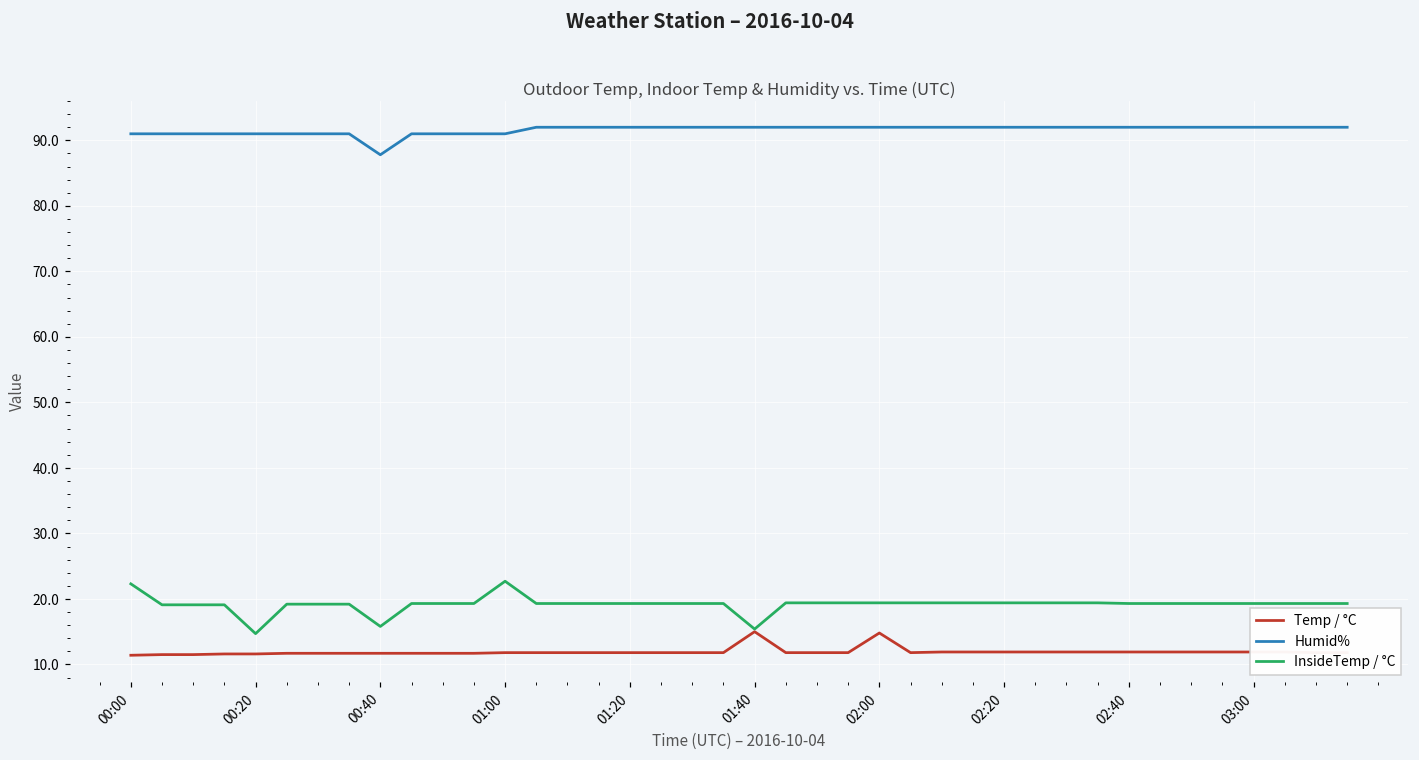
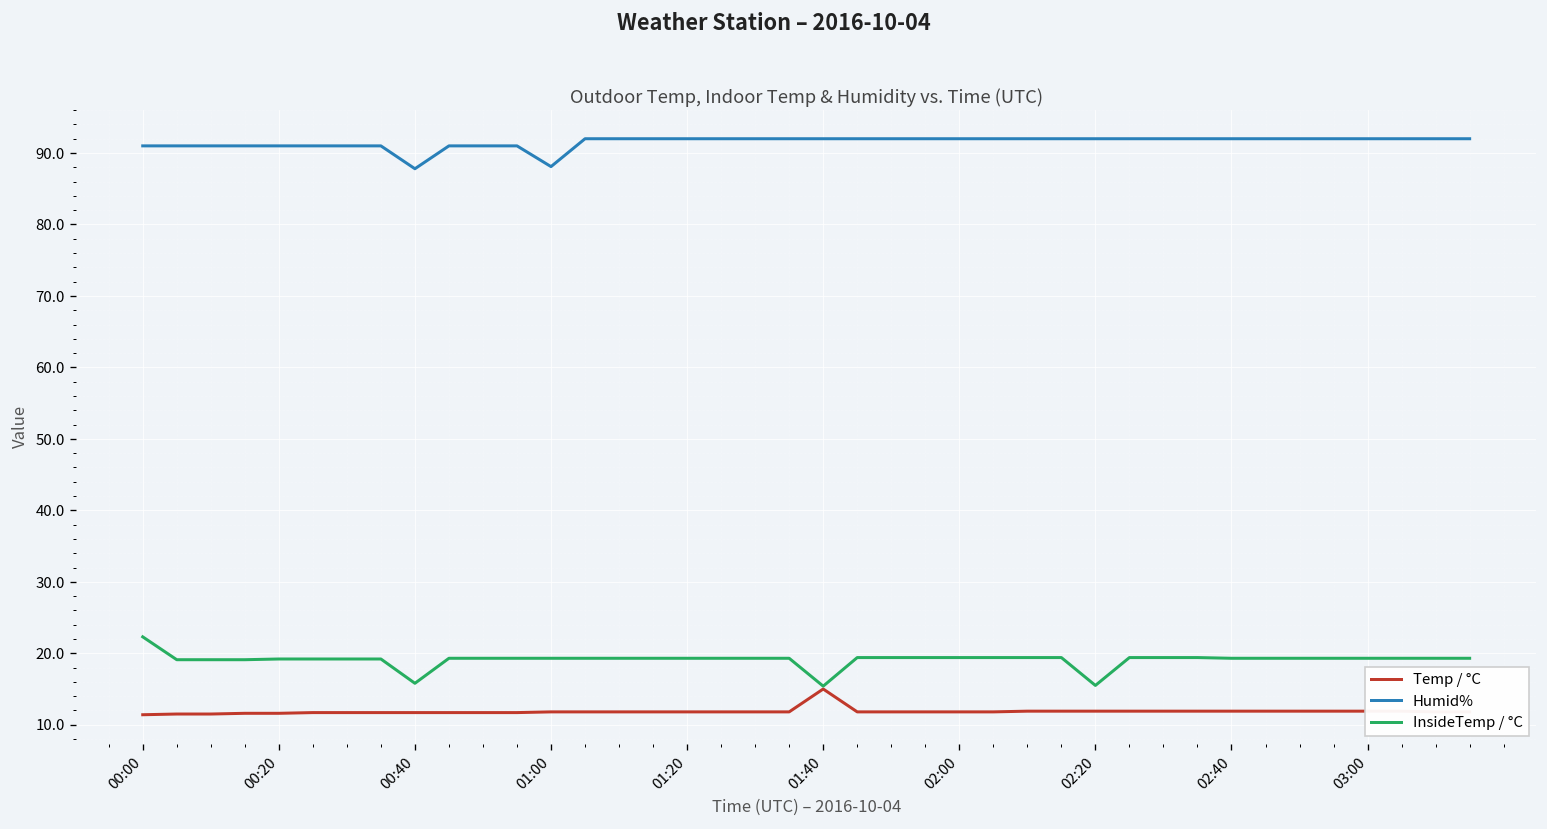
InsideTemp / °C, 00:20: 15 -> 19
Humid%, 01:00: 91 -> 88
InsideTemp / °C, 01:00: 23 -> 19
Temp / °C, 02:00: 15 -> 12
InsideTemp / °C, 02:20: 19 -> 16
